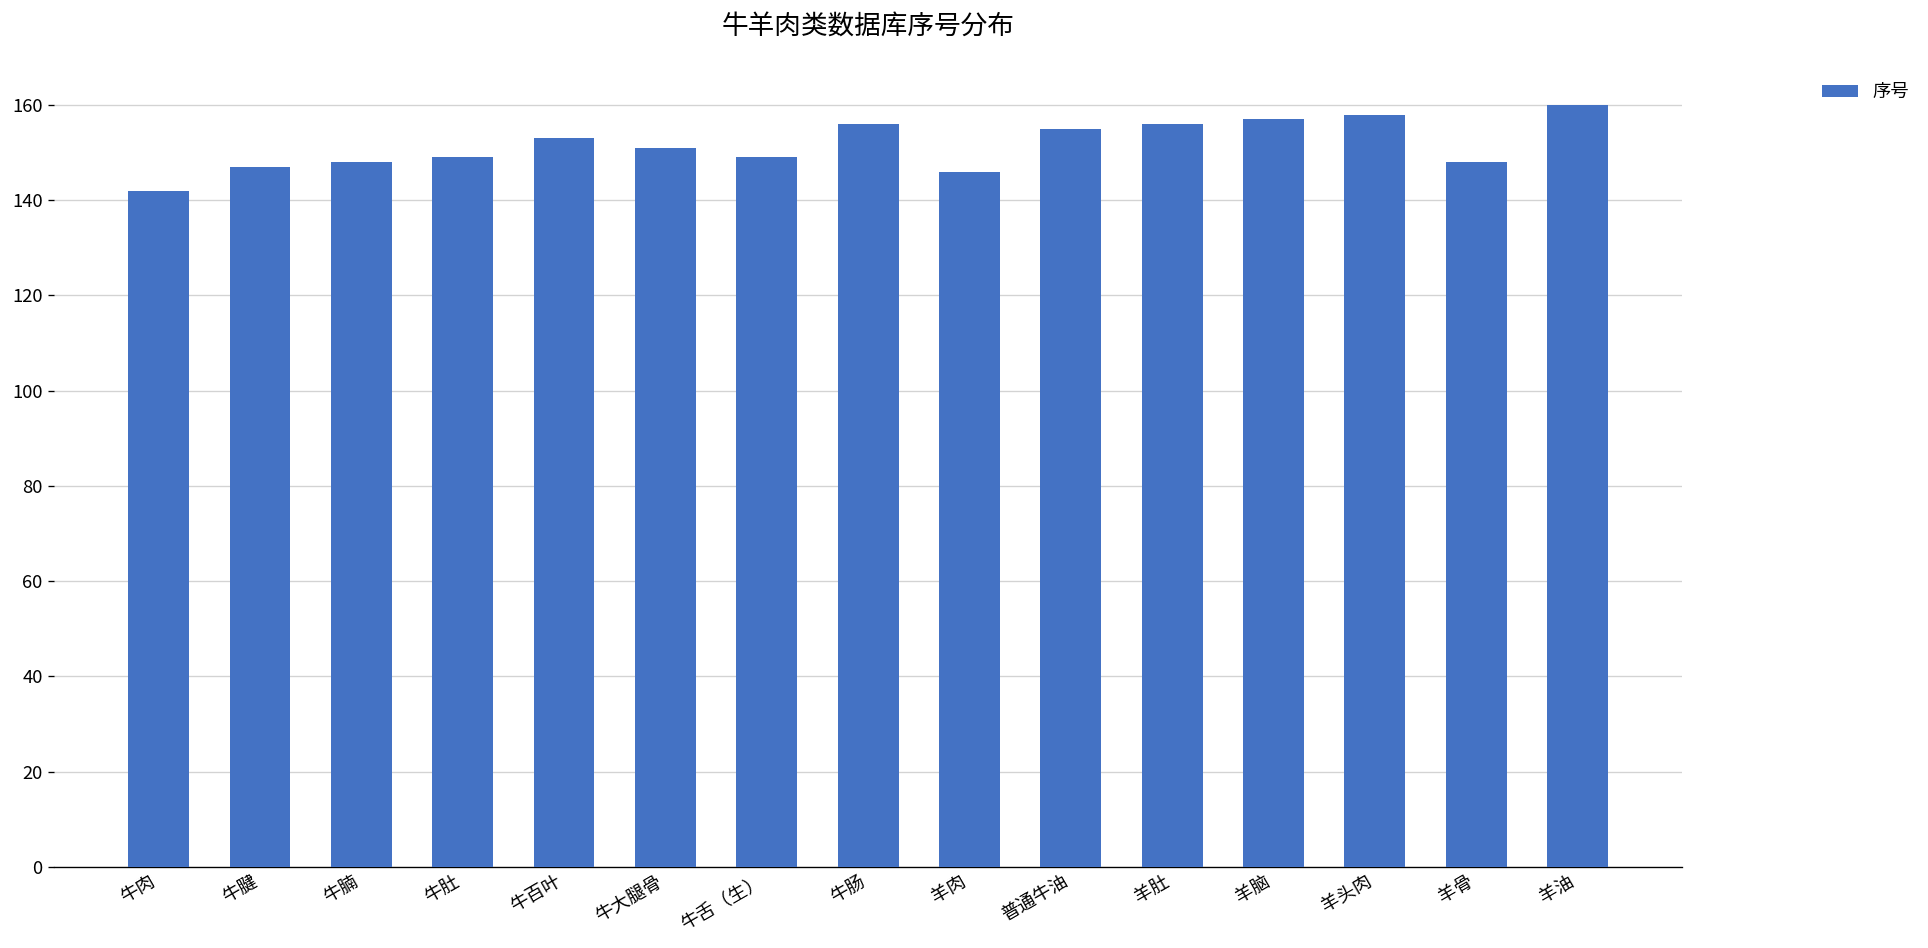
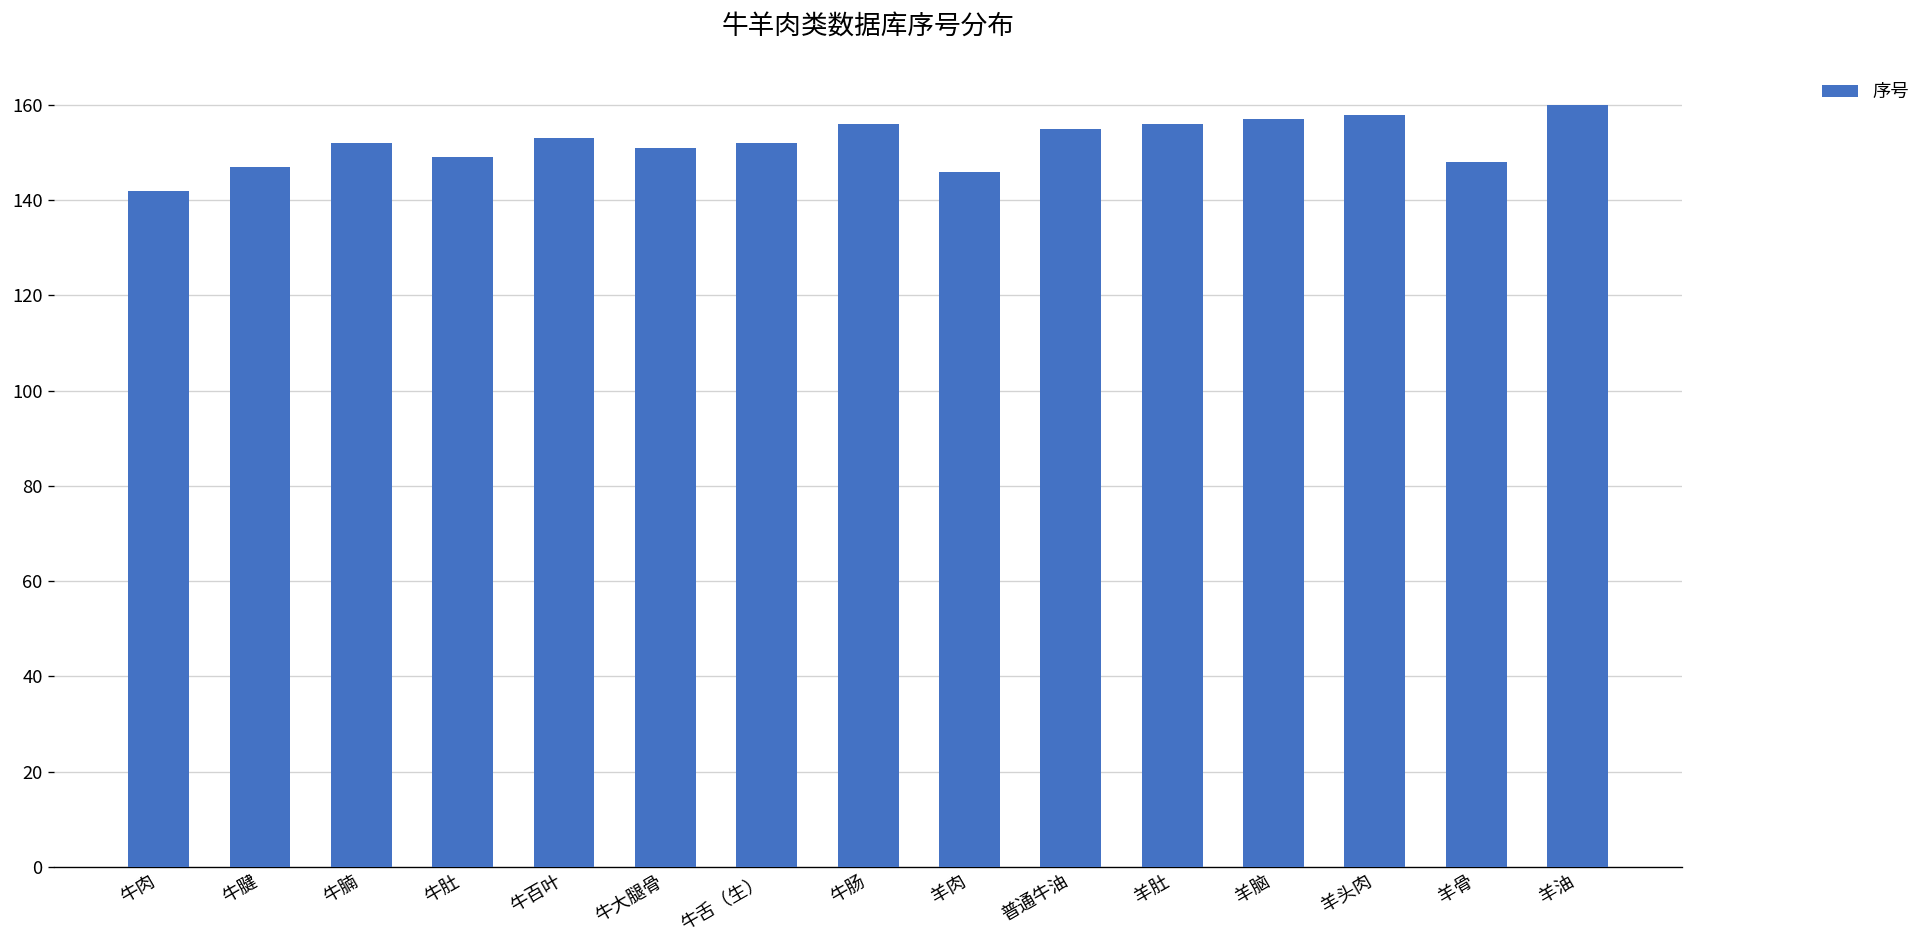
牛腩: 148 -> 152
牛舌（生）: 149 -> 152
